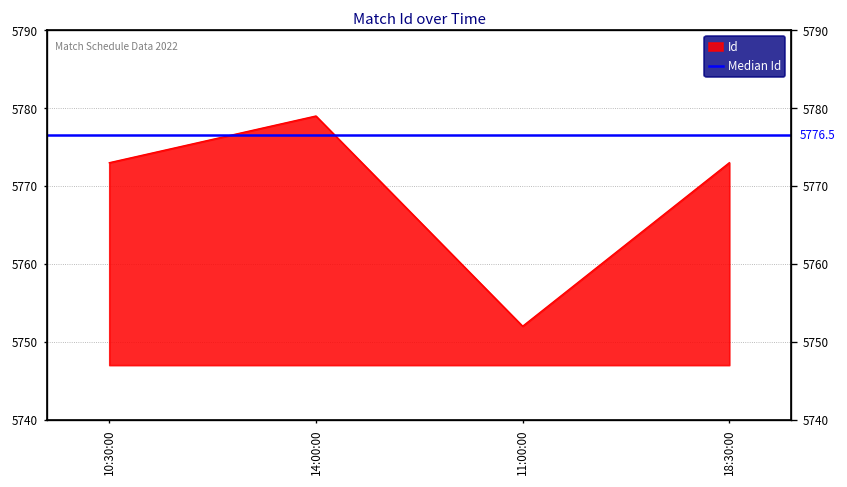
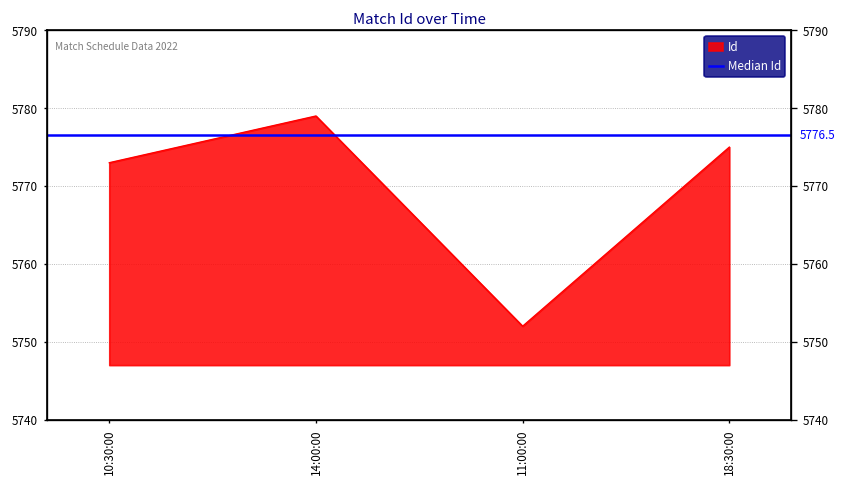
18:30:00: 5773 -> 5775
